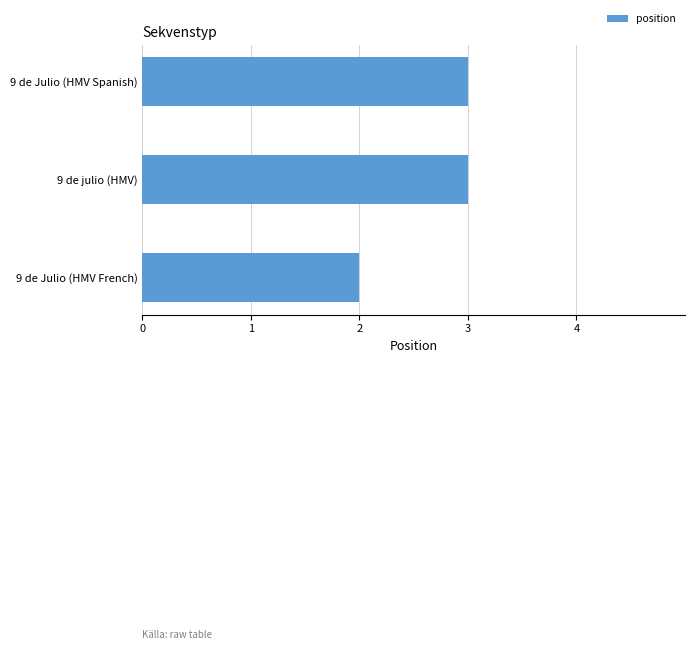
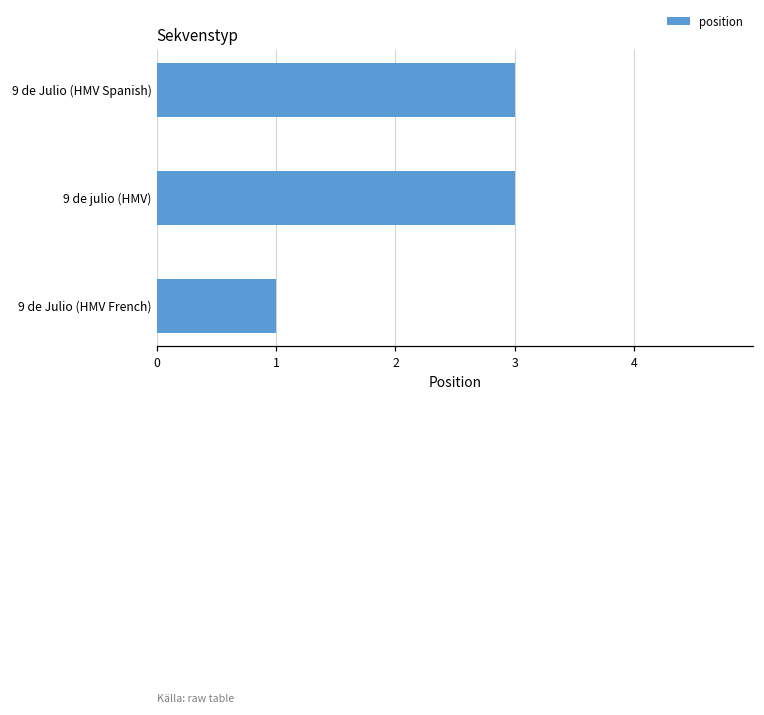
9 de Julio (HMV French): 2 -> 1
